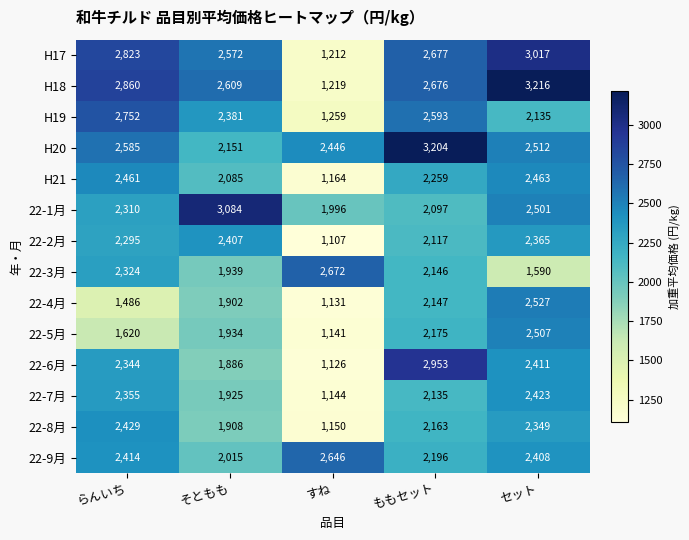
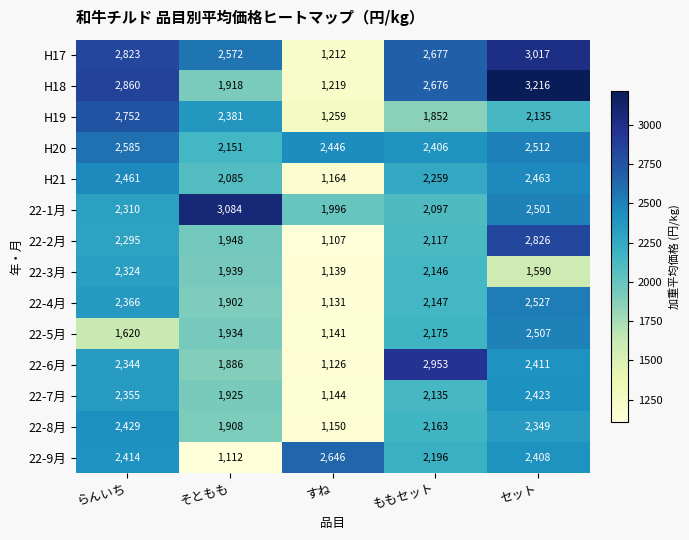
H18, そともも: 2,609 -> 1,918
H19, ももセット: 2,593 -> 1,852
H20, ももセット: 3,204 -> 2,406
22-2月, そともも: 2,407 -> 1,948
22-2月, セット: 2,365 -> 2,826
22-3月, すね: 2,672 -> 1,139
22-4月, らんいち: 1,486 -> 2,366
22-9月, そともも: 2,015 -> 1,112
